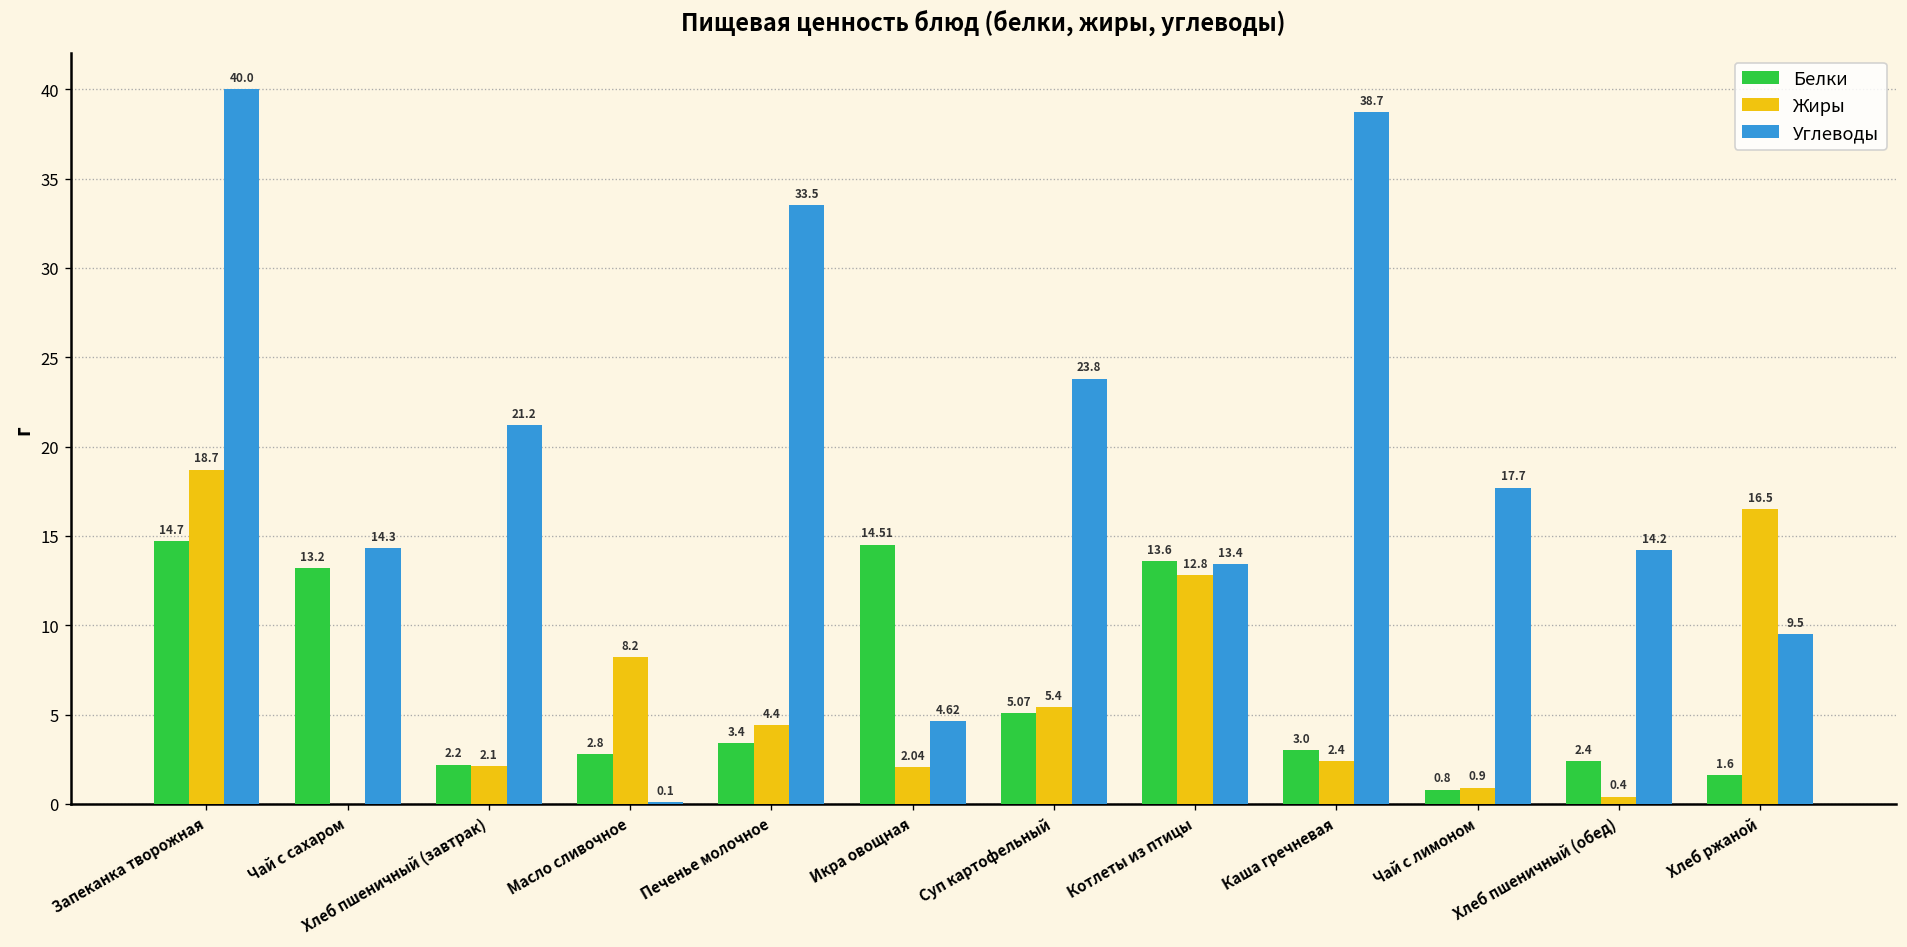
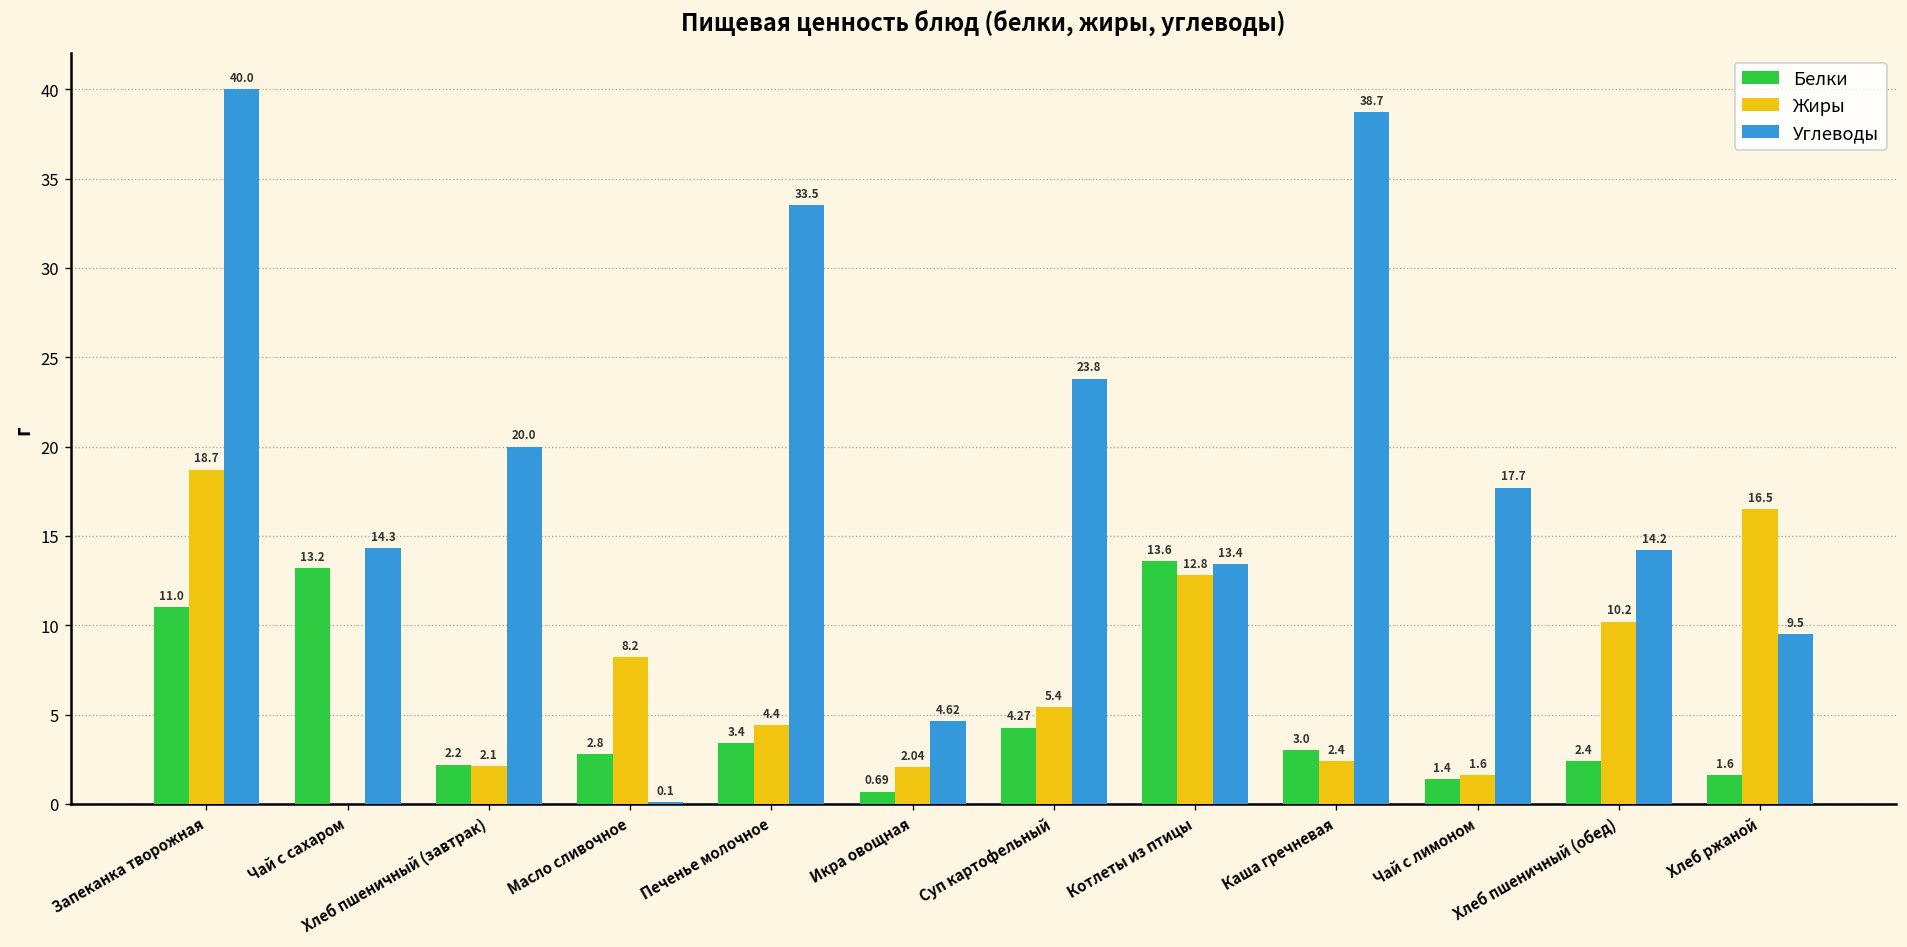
Белки, Запеканка творожная: 14.7 -> 11.0
Углеводы, Хлеб пшеничный (завтрак): 21.2 -> 20.0
Белки, Икра овощная: 14.51 -> 0.69
Белки, Суп картофельный: 5.07 -> 4.27
Белки, Чай с лимоном: 0.8 -> 1.4
Жиры, Чай с лимоном: 0.9 -> 1.6
Жиры, Хлеб пшеничный (обед): 0.4 -> 10.2
